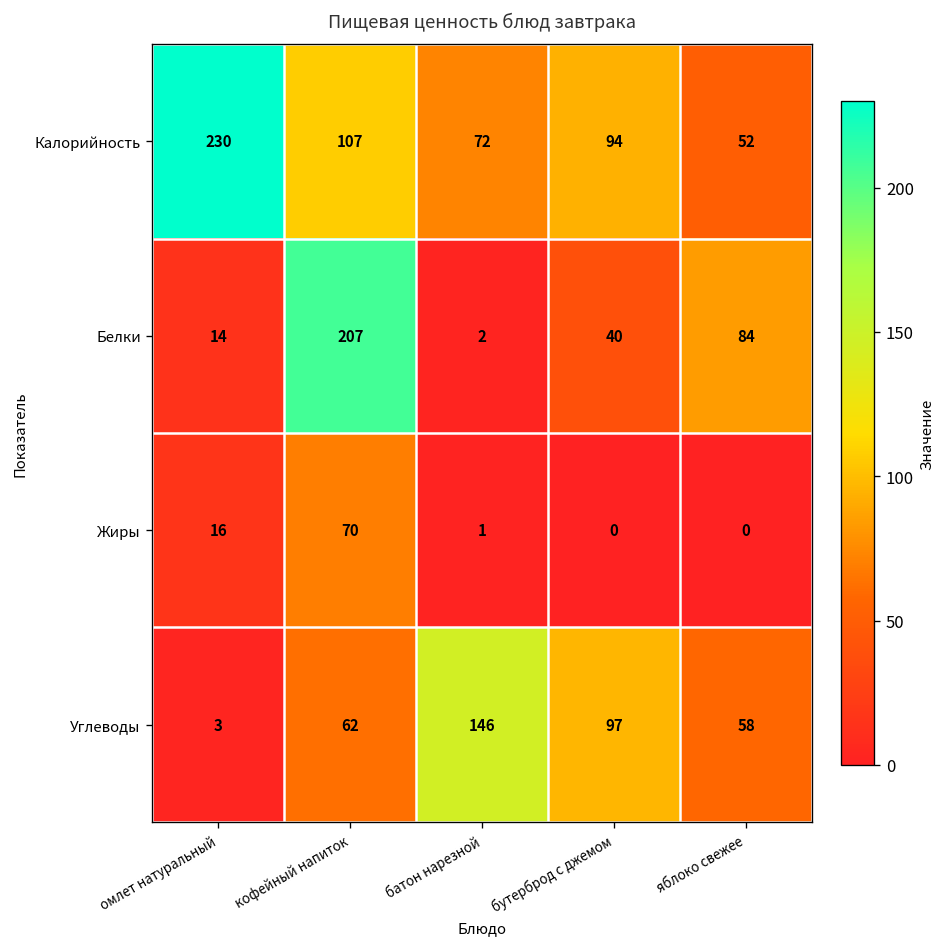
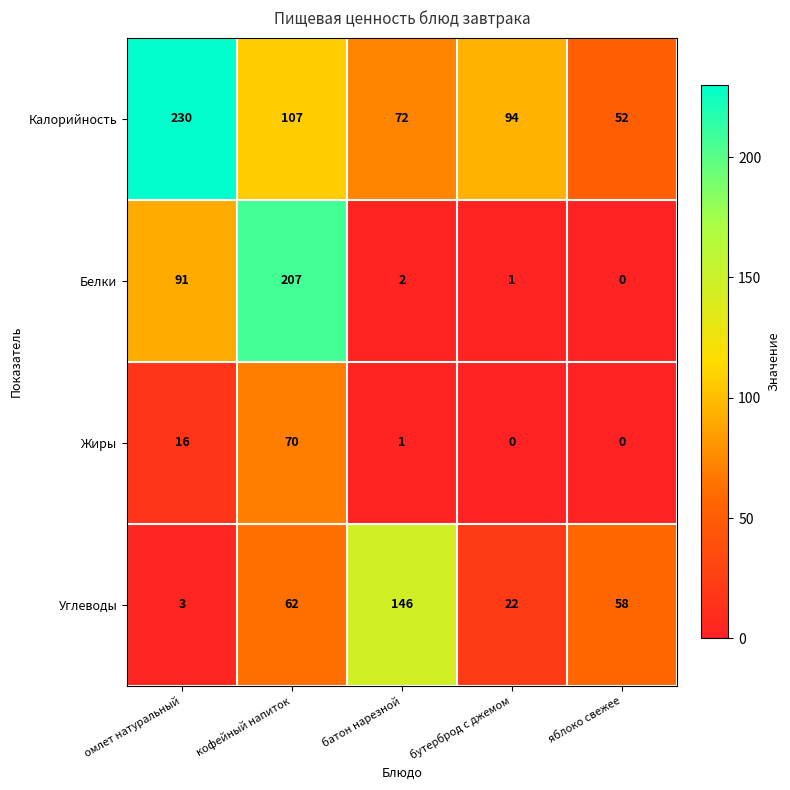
Белки, омлет натуральный: 14 -> 91
Белки, бутерброд с джемом: 40 -> 1
Белки, яблоко свежее: 84 -> 0
Углеводы, бутерброд с джемом: 97 -> 22
